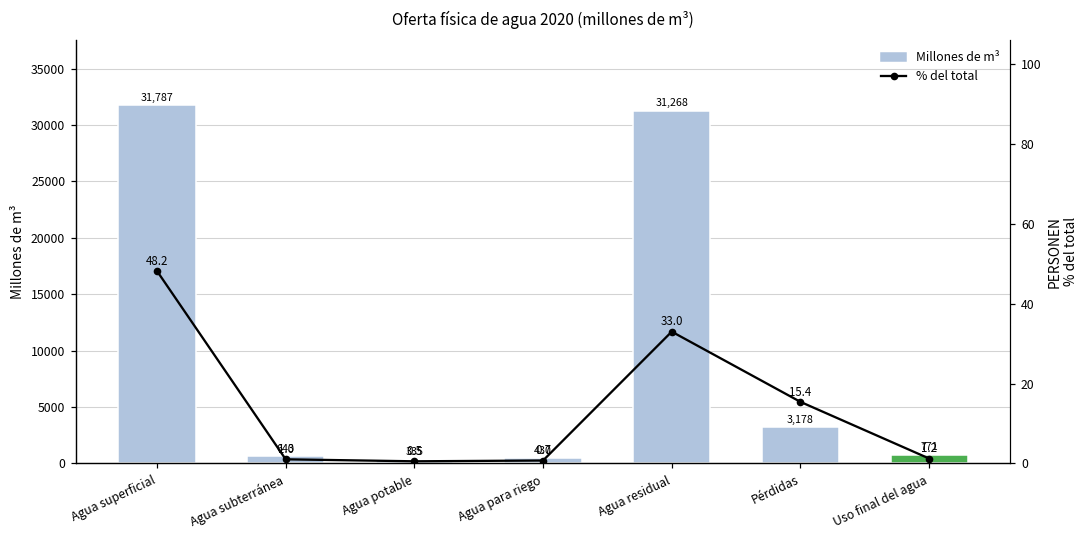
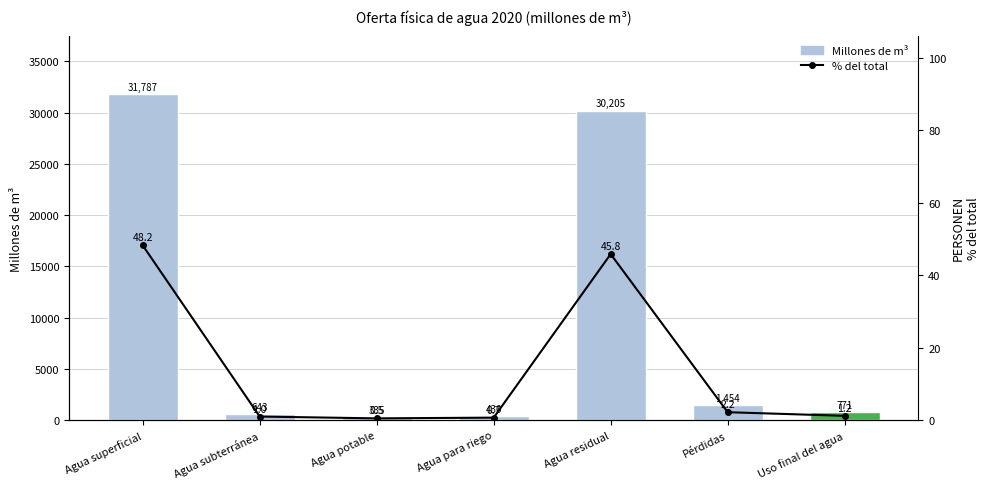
Millones de m³, Agua residual: 31,268 -> 30,205
Millones de m³, Pérdidas: 3,178 -> 1,454
% del total, Agua residual: 33.0 -> 45.8
% del total, Pérdidas: 15.4 -> 2.2
